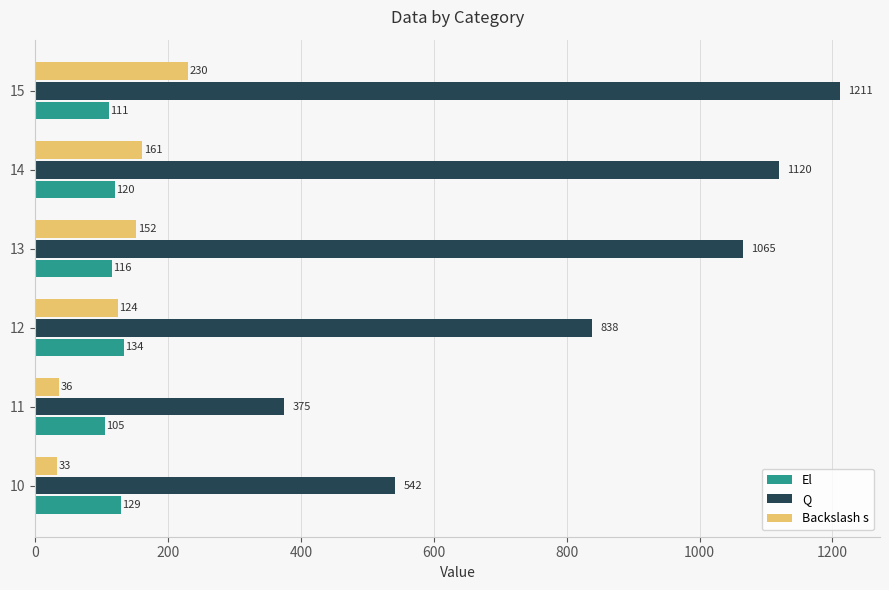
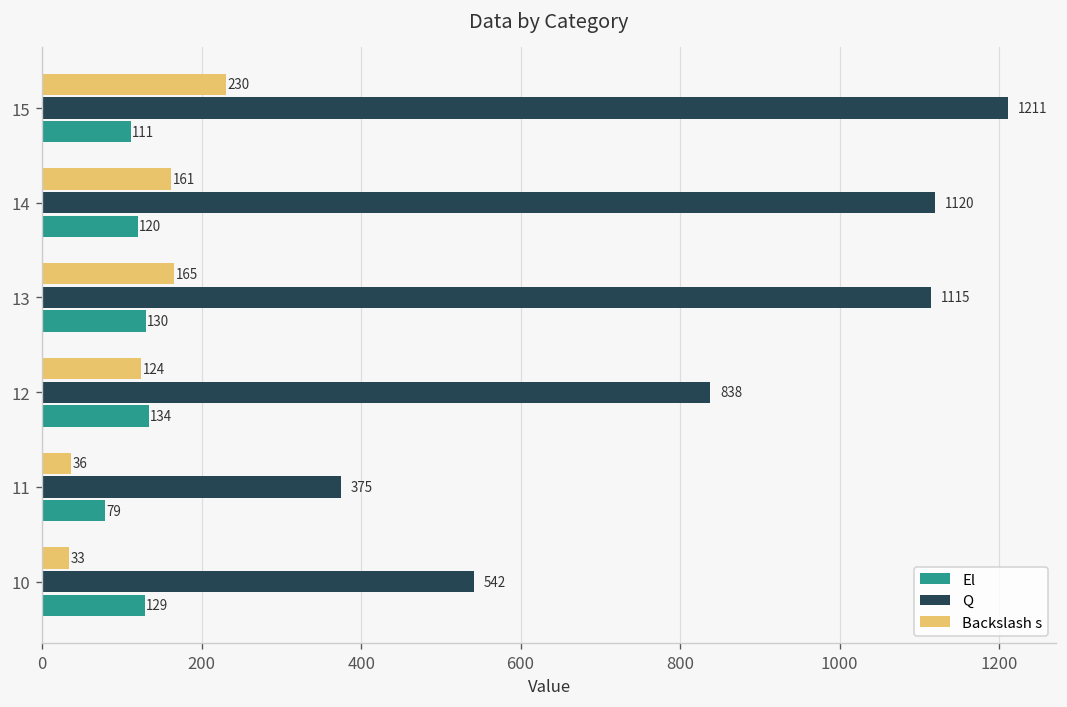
Backslash s, 13: 152 -> 165
Q, 13: 1065 -> 1115
El, 13: 116 -> 130
El, 11: 105 -> 79
